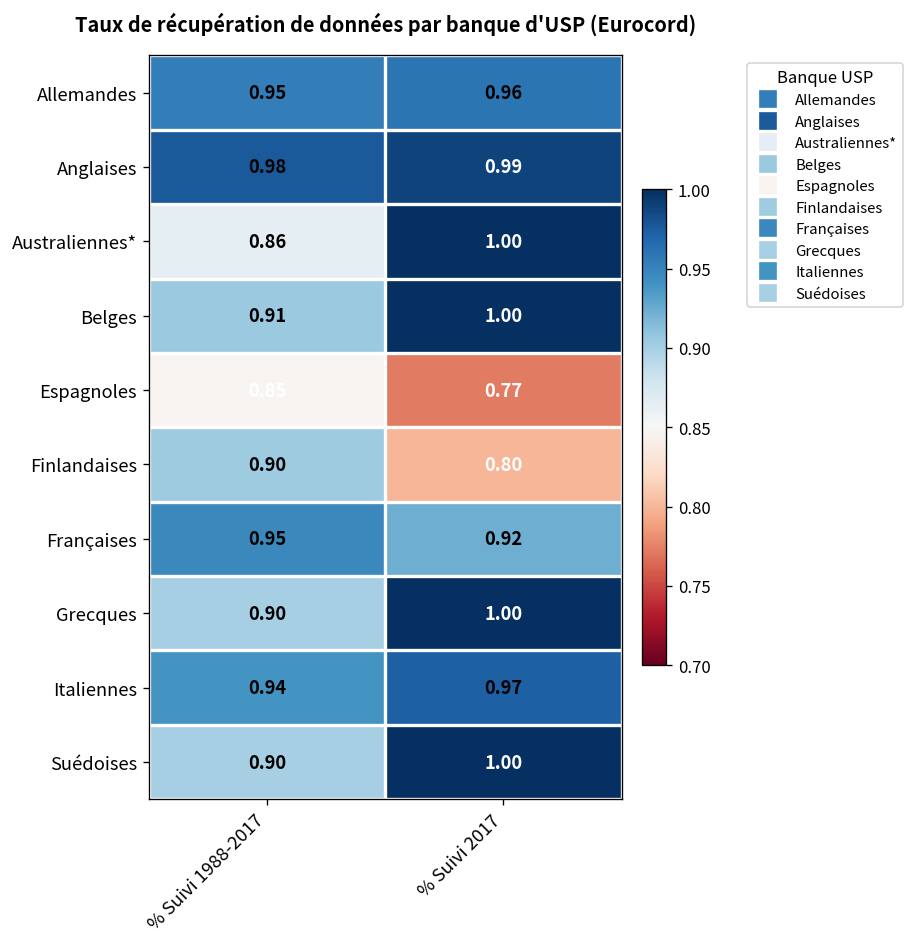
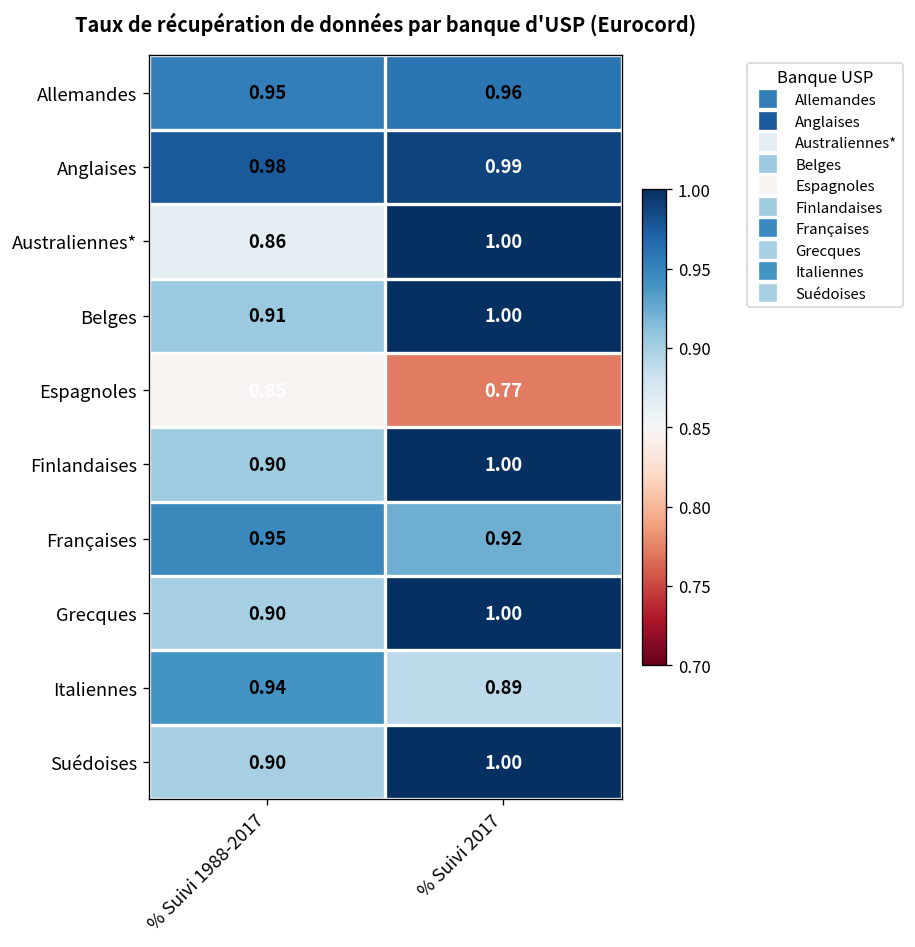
Finlandaises, % Suivi 2017: 0.80 -> 1.00
Italiennes, % Suivi 2017: 0.97 -> 0.89
